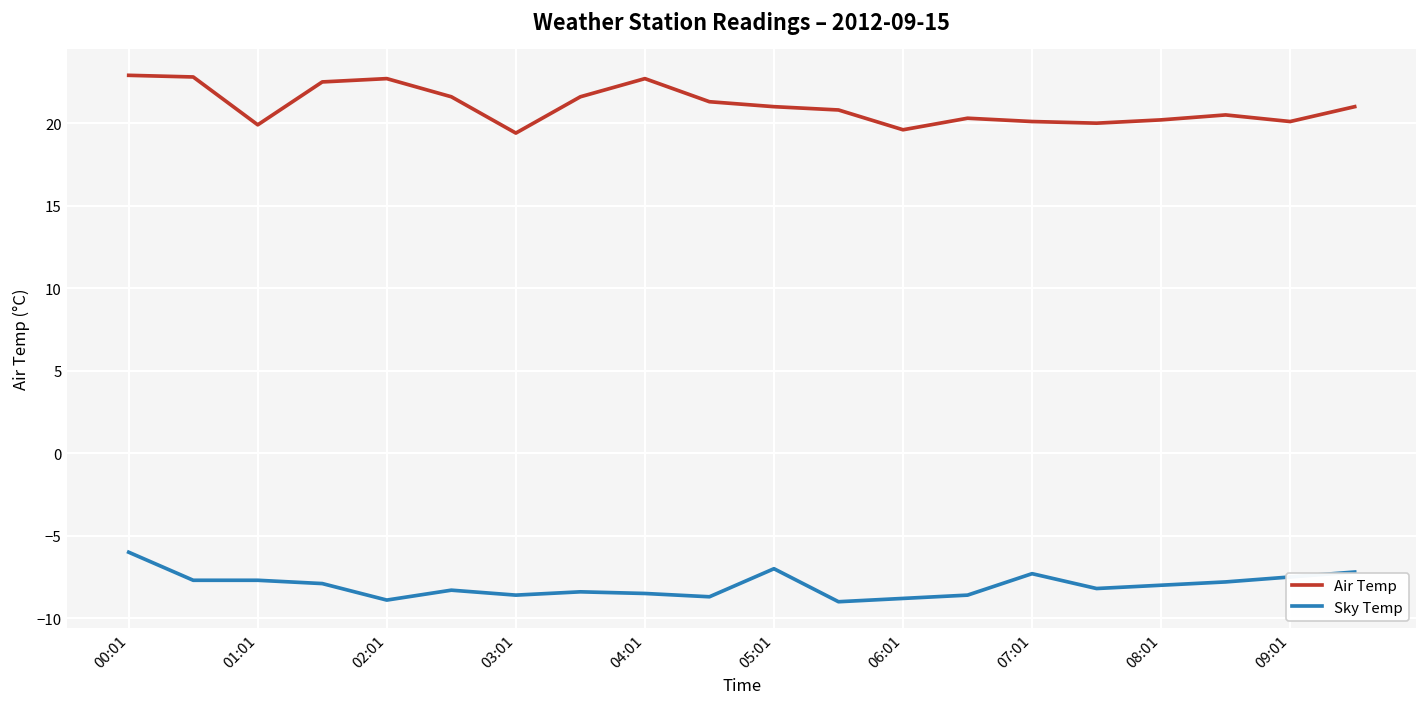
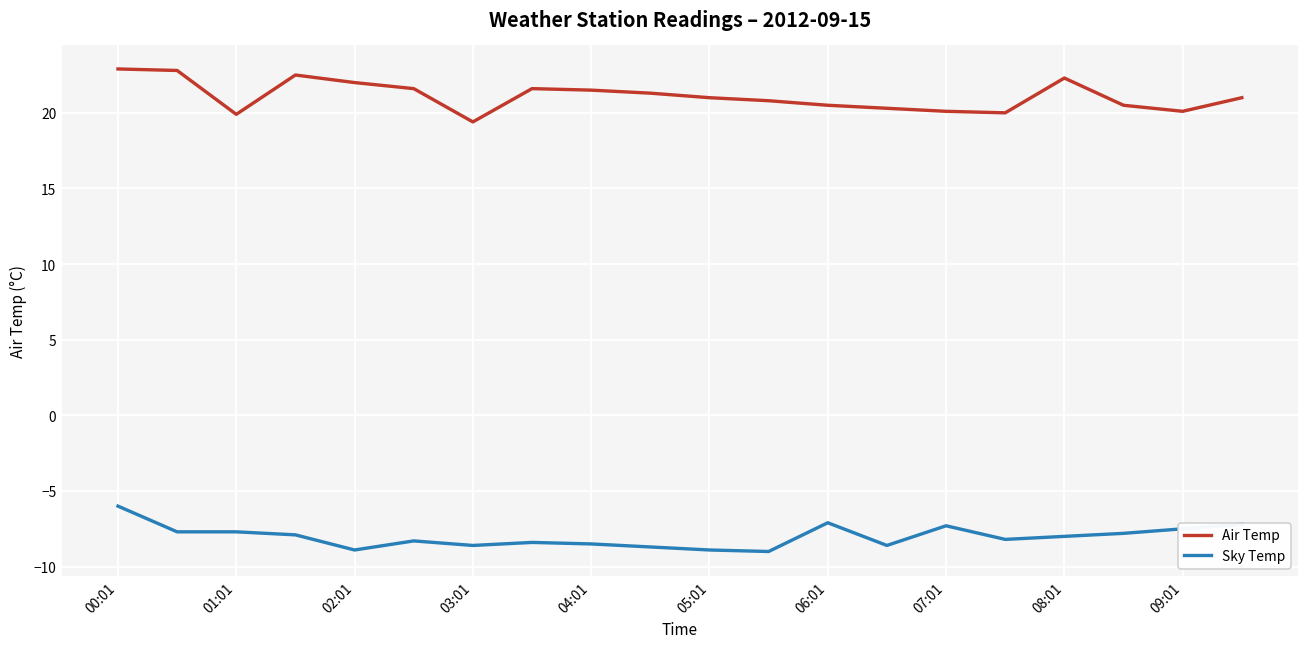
Air Temp, 02:01: 22.7 -> 22.0
Air Temp, 04:01: 22.7 -> 21.5
Sky Temp, 05:01: -7.0 -> -8.9
Air Temp, 06:01: 19.6 -> 20.5
Sky Temp, 06:01: -8.8 -> -7.1
Air Temp, 08:01: 20.2 -> 22.3
